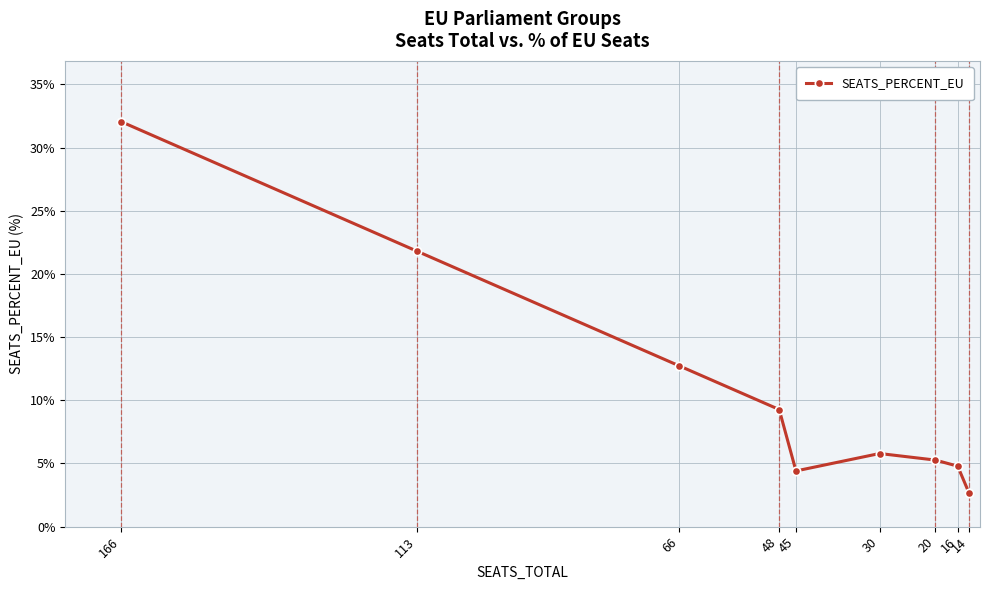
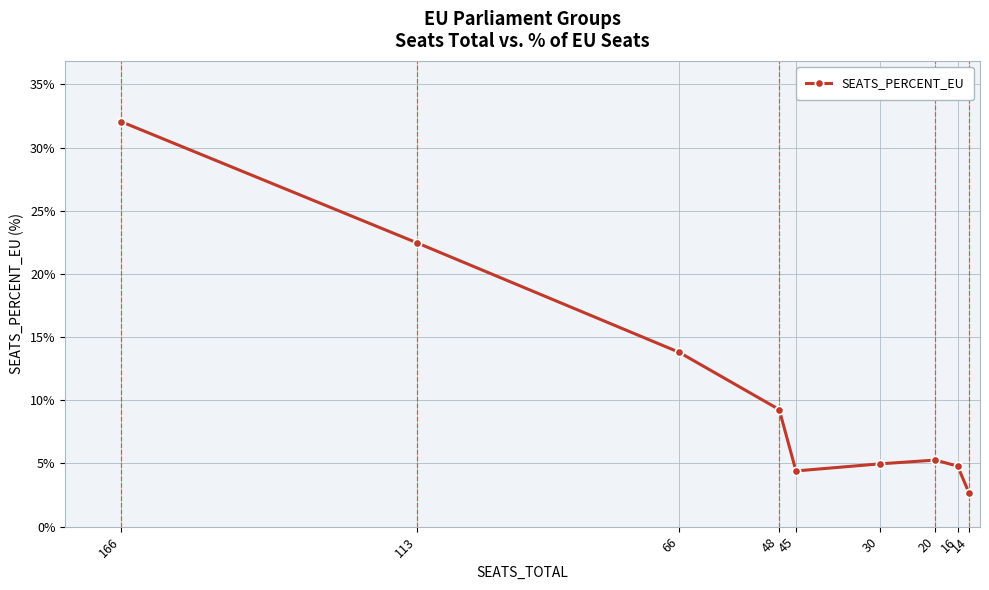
113: 21.8% -> 22.5%
66: 12.7% -> 13.8%
30: 5.8% -> 5.0%
